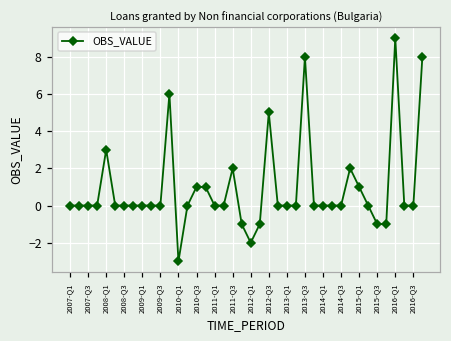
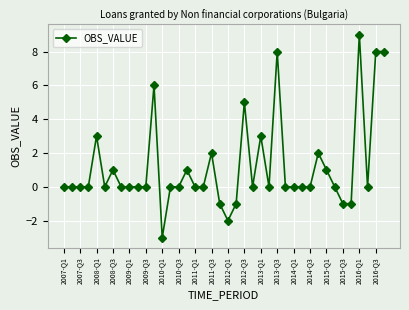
2008-Q3: 0 -> 1
2010-Q3: 1 -> 0
2013-Q1: 0 -> 3
2016-Q3: 0 -> 8
